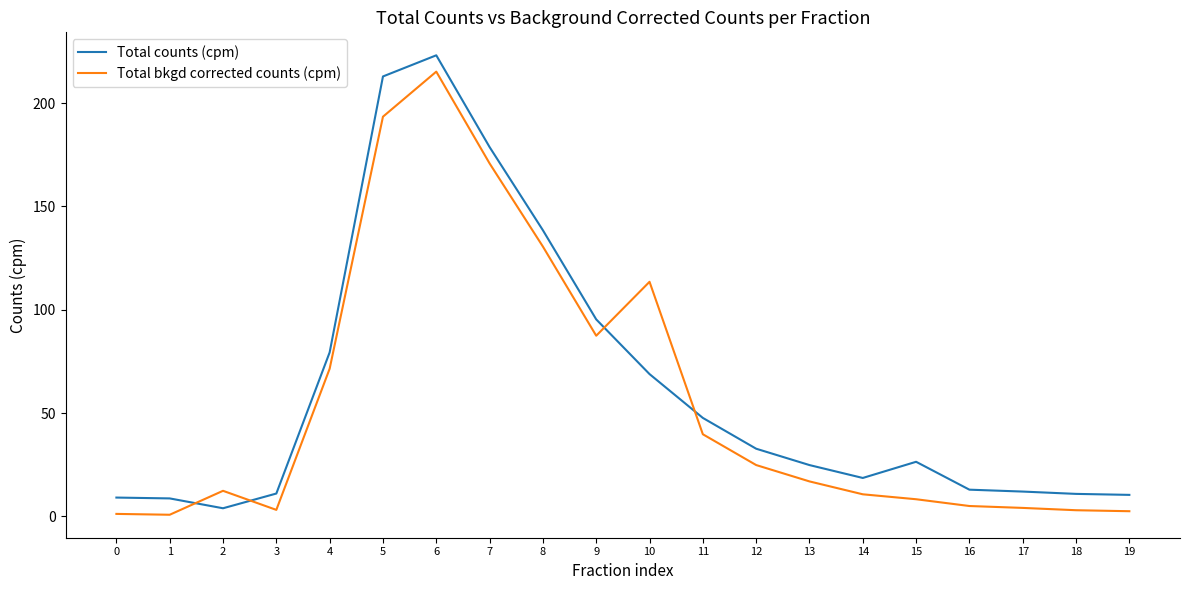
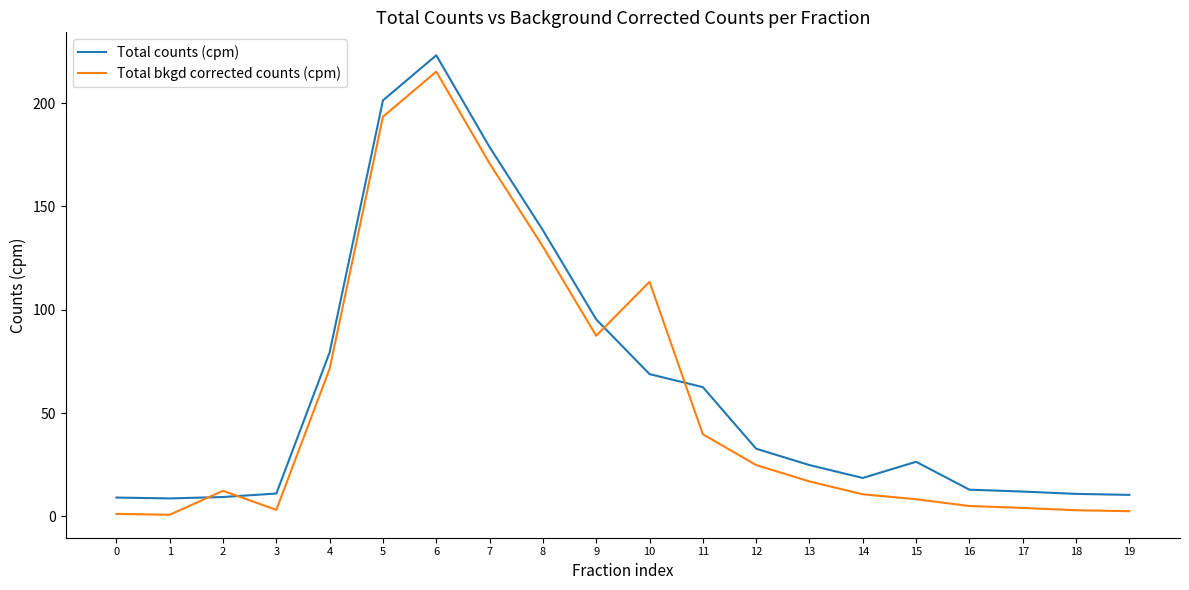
Total counts (cpm), 2: 4 -> 9
Total counts (cpm), 5: 213 -> 201
Total counts (cpm), 11: 48 -> 63
